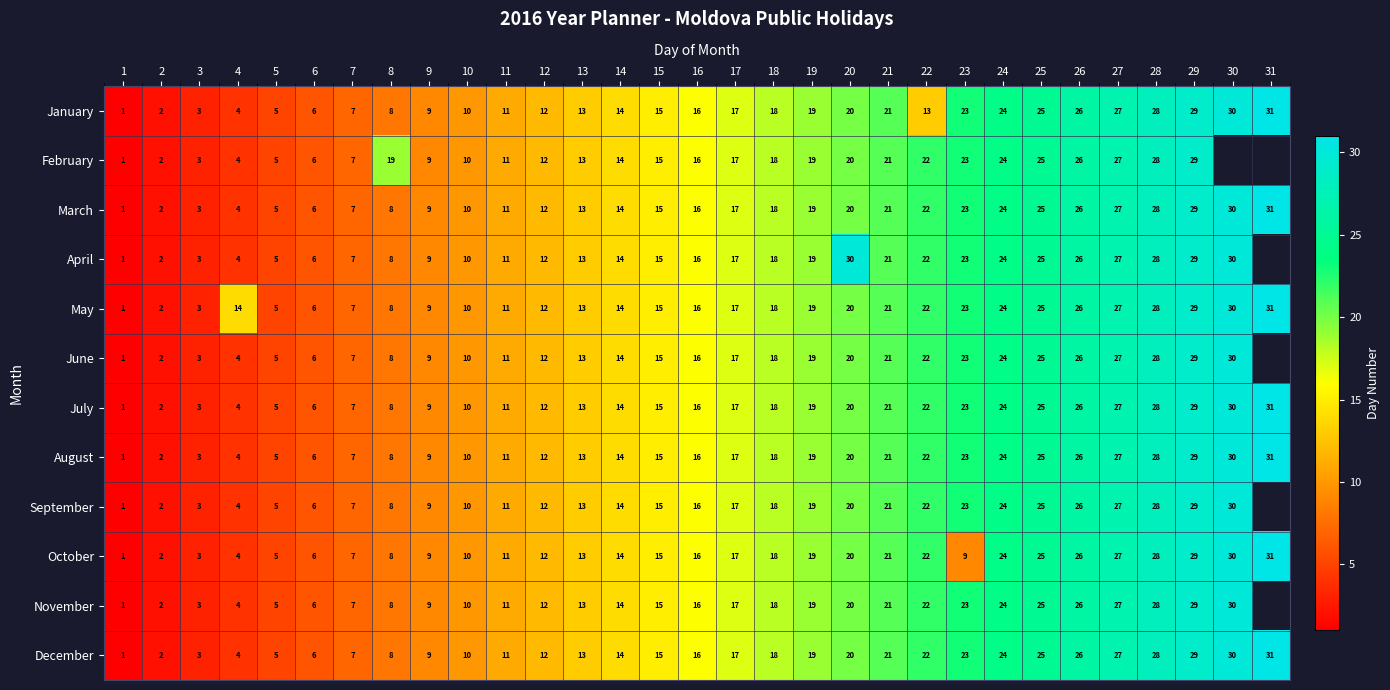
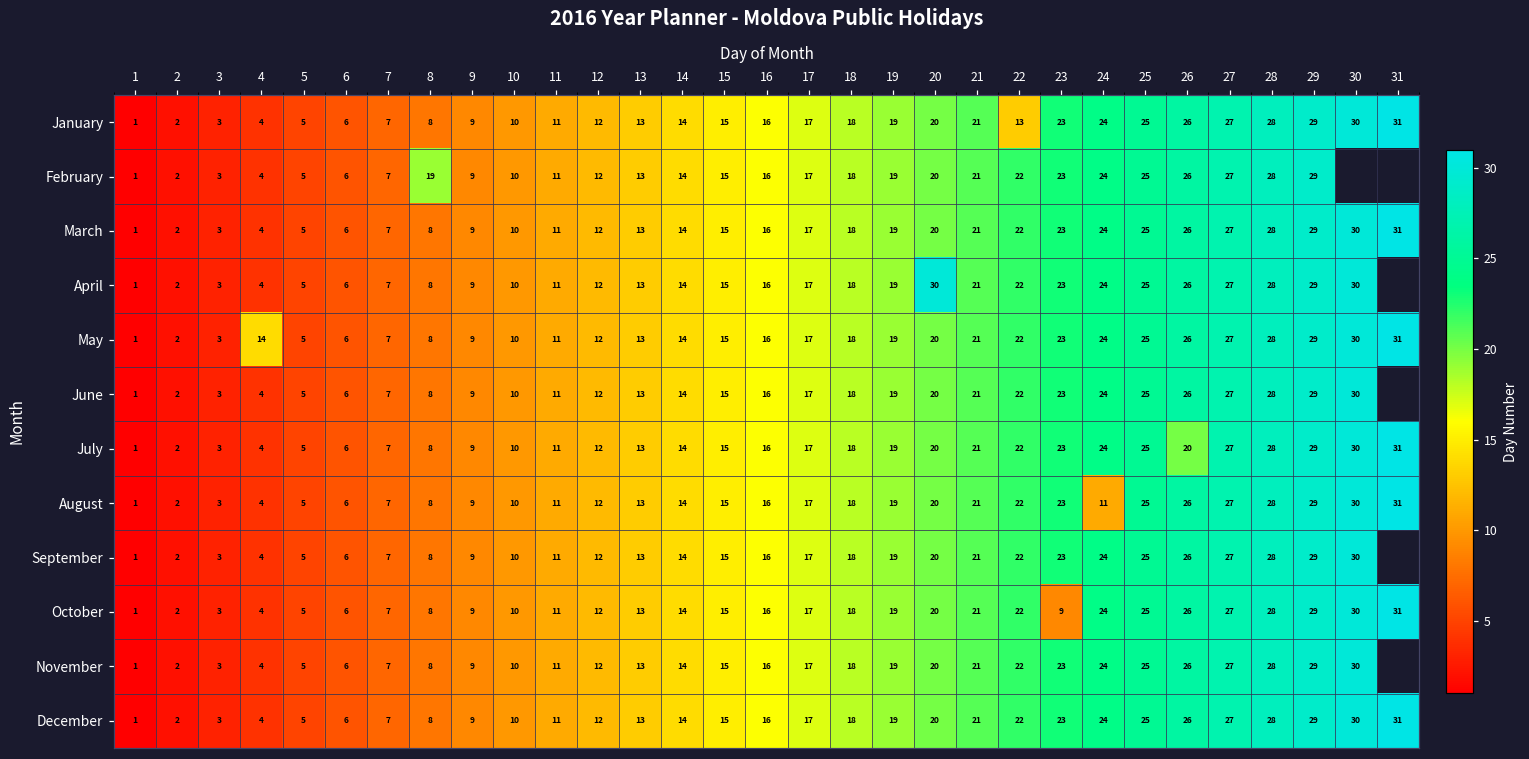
July, 26: 26 -> 20
August, 24: 24 -> 11
